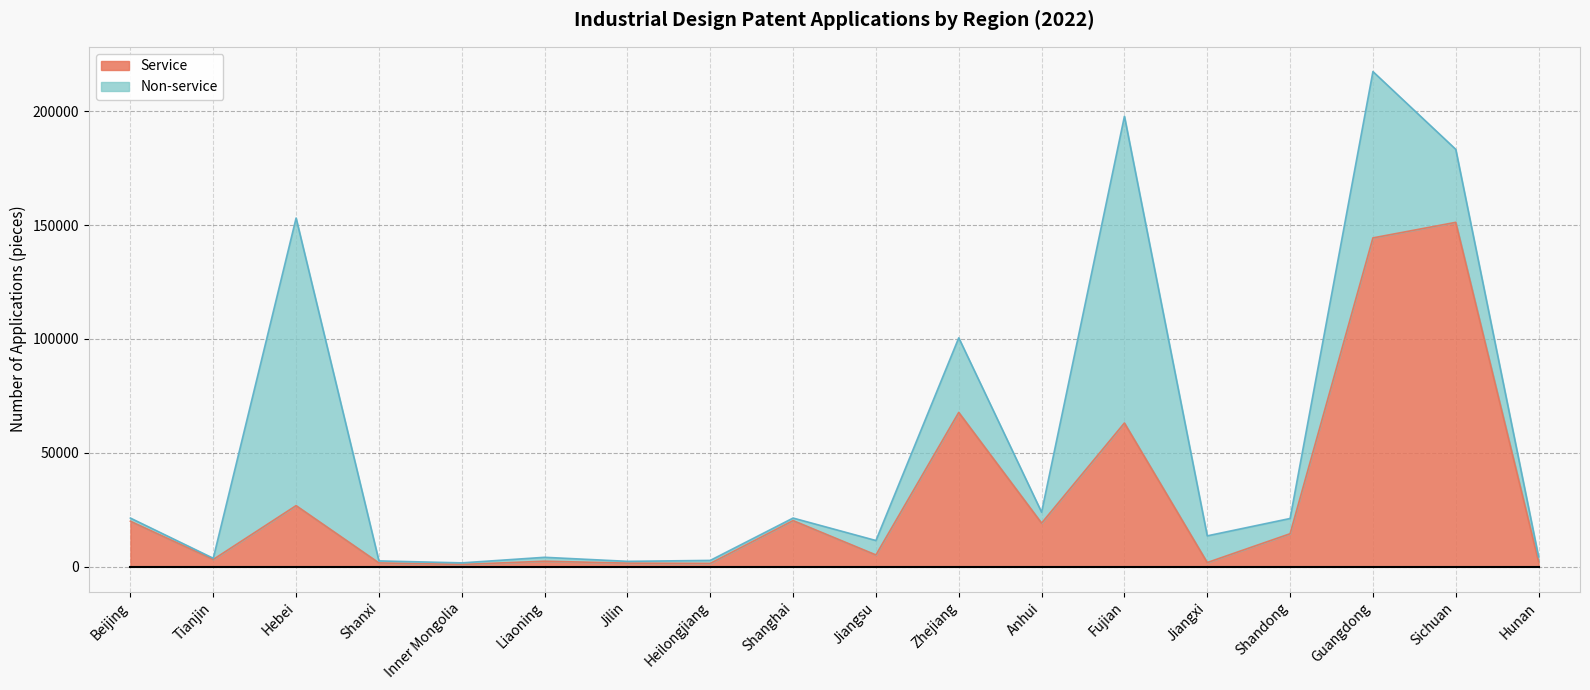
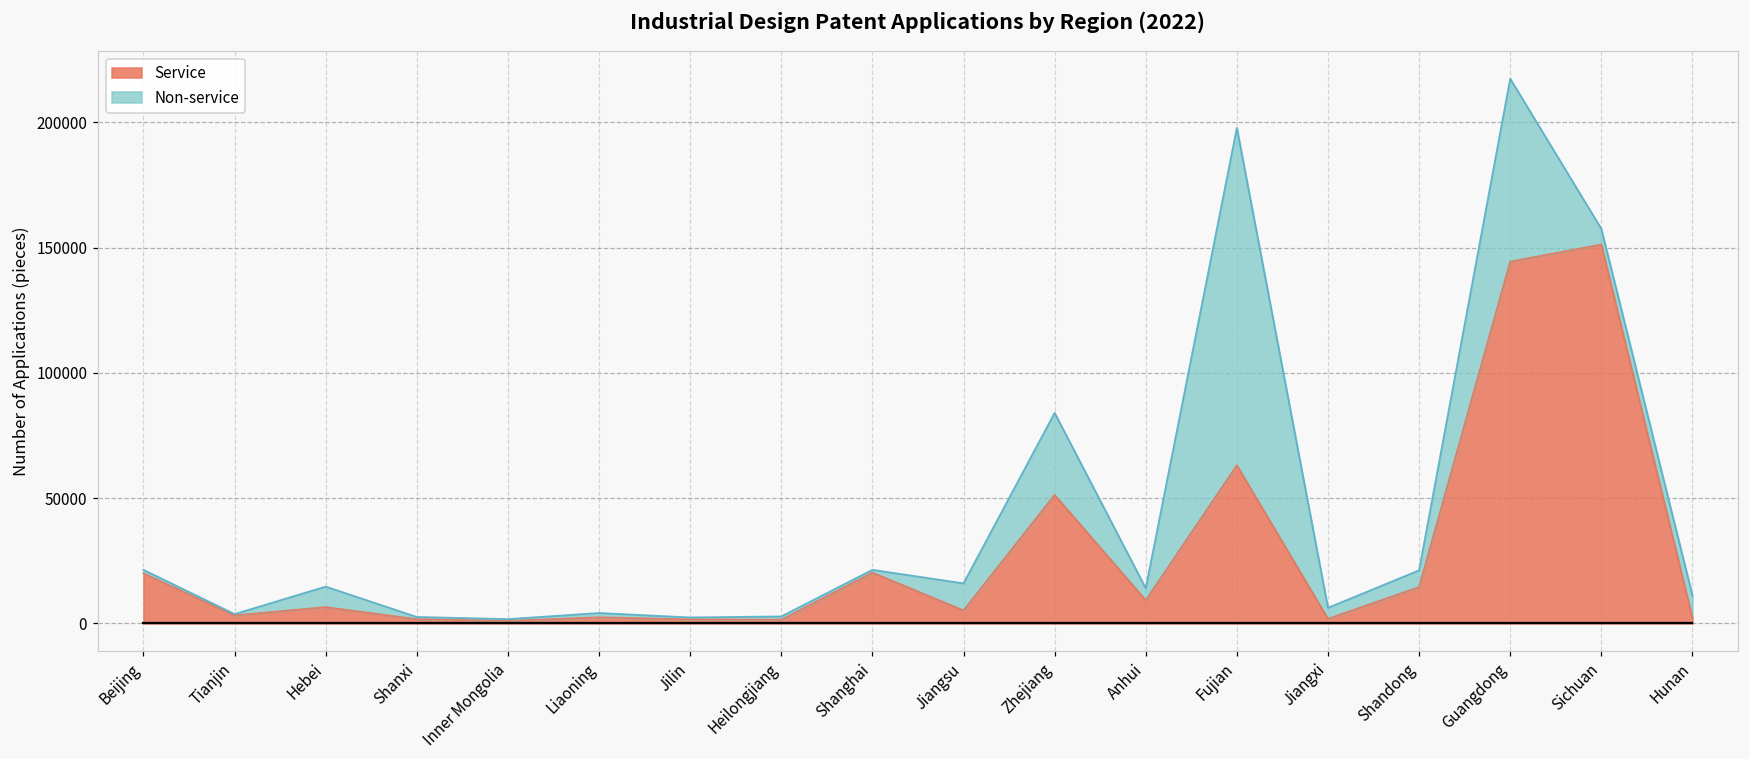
Service, Hebei: 27000 -> 7000
Non-service, Hebei: 126000 -> 8000
Non-service, Jiangsu: 6000 -> 11000
Service, Zhejiang: 68000 -> 51000
Service, Anhui: 19000 -> 9000
Non-service, Jiangxi: 12000 -> 4000
Non-service, Sichuan: 32000 -> 6000
Non-service, Hunan: 2000 -> 9000
